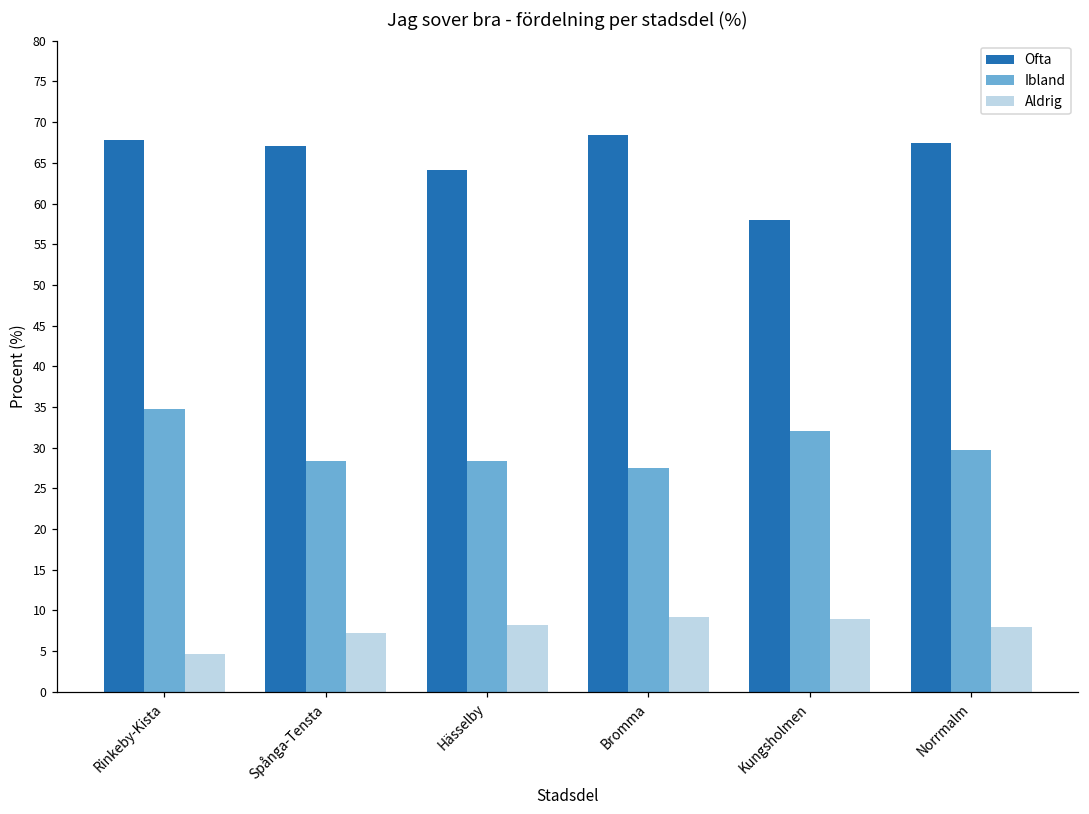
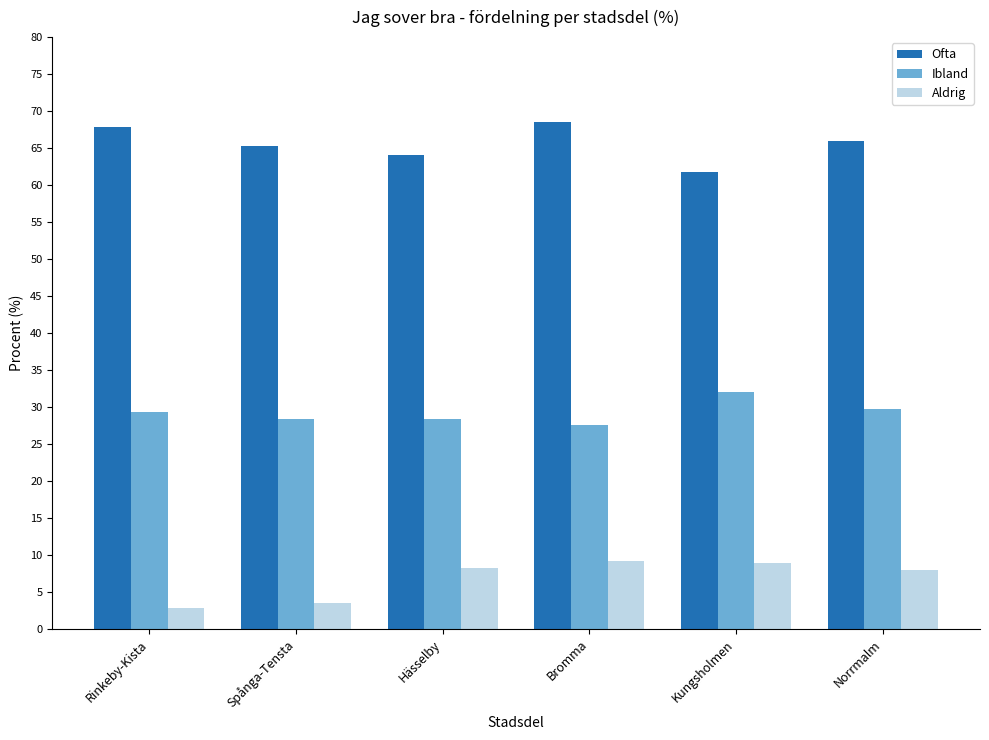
Ibland, Rinkeby-Kista: 35 -> 29
Aldrig, Rinkeby-Kista: 5 -> 3
Ofta, Spånga-Tensta: 67 -> 65
Aldrig, Spånga-Tensta: 7 -> 3
Ofta, Kungsholmen: 58 -> 62
Ofta, Norrmalm: 67 -> 66
